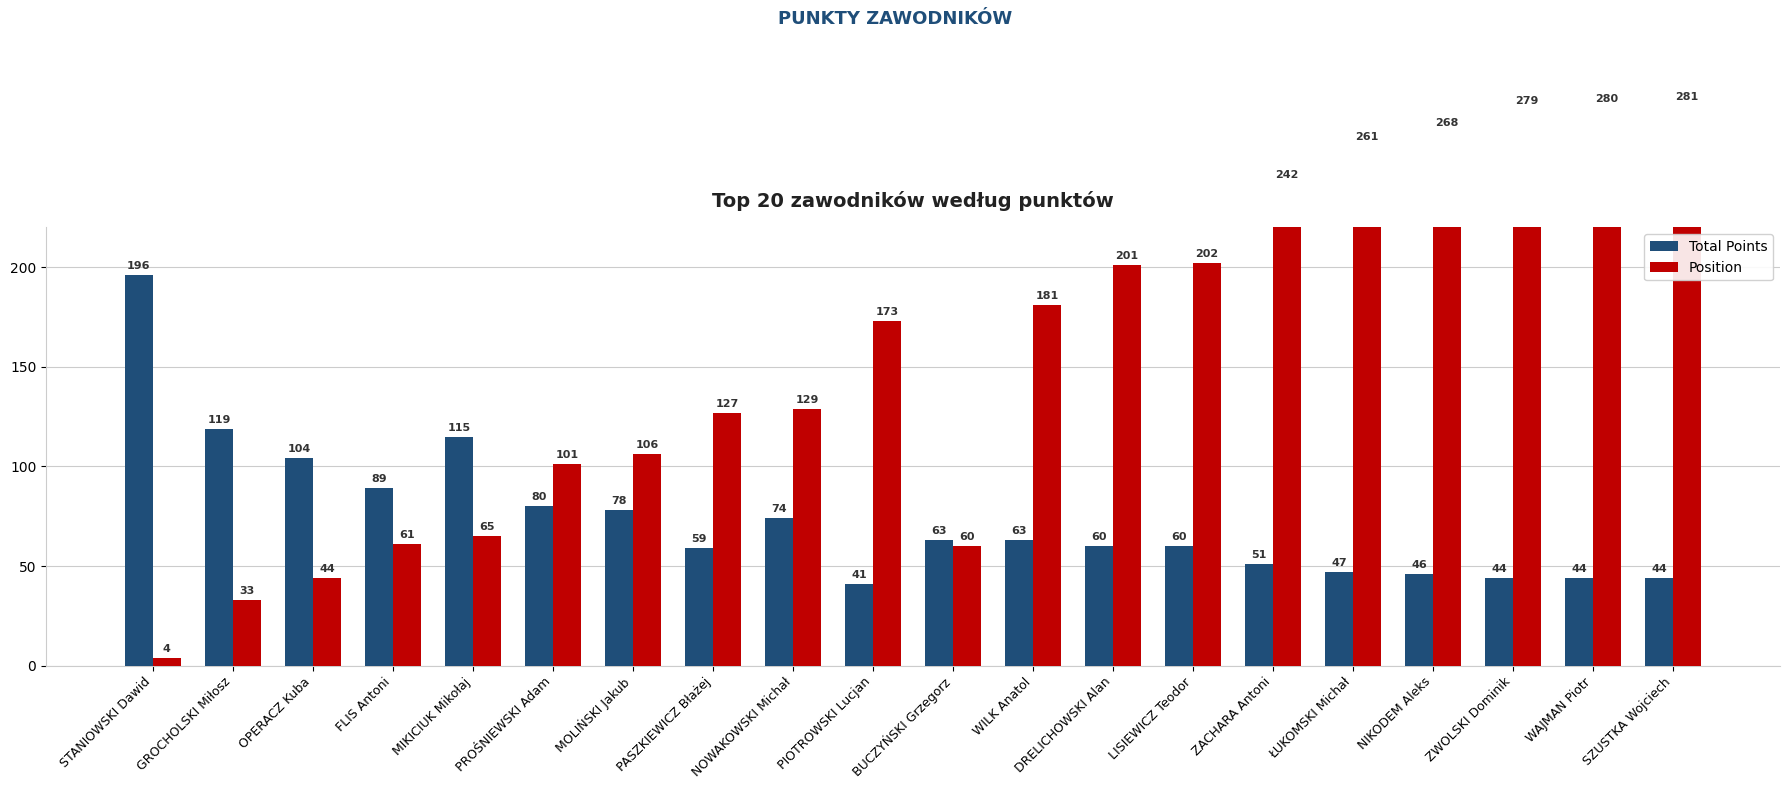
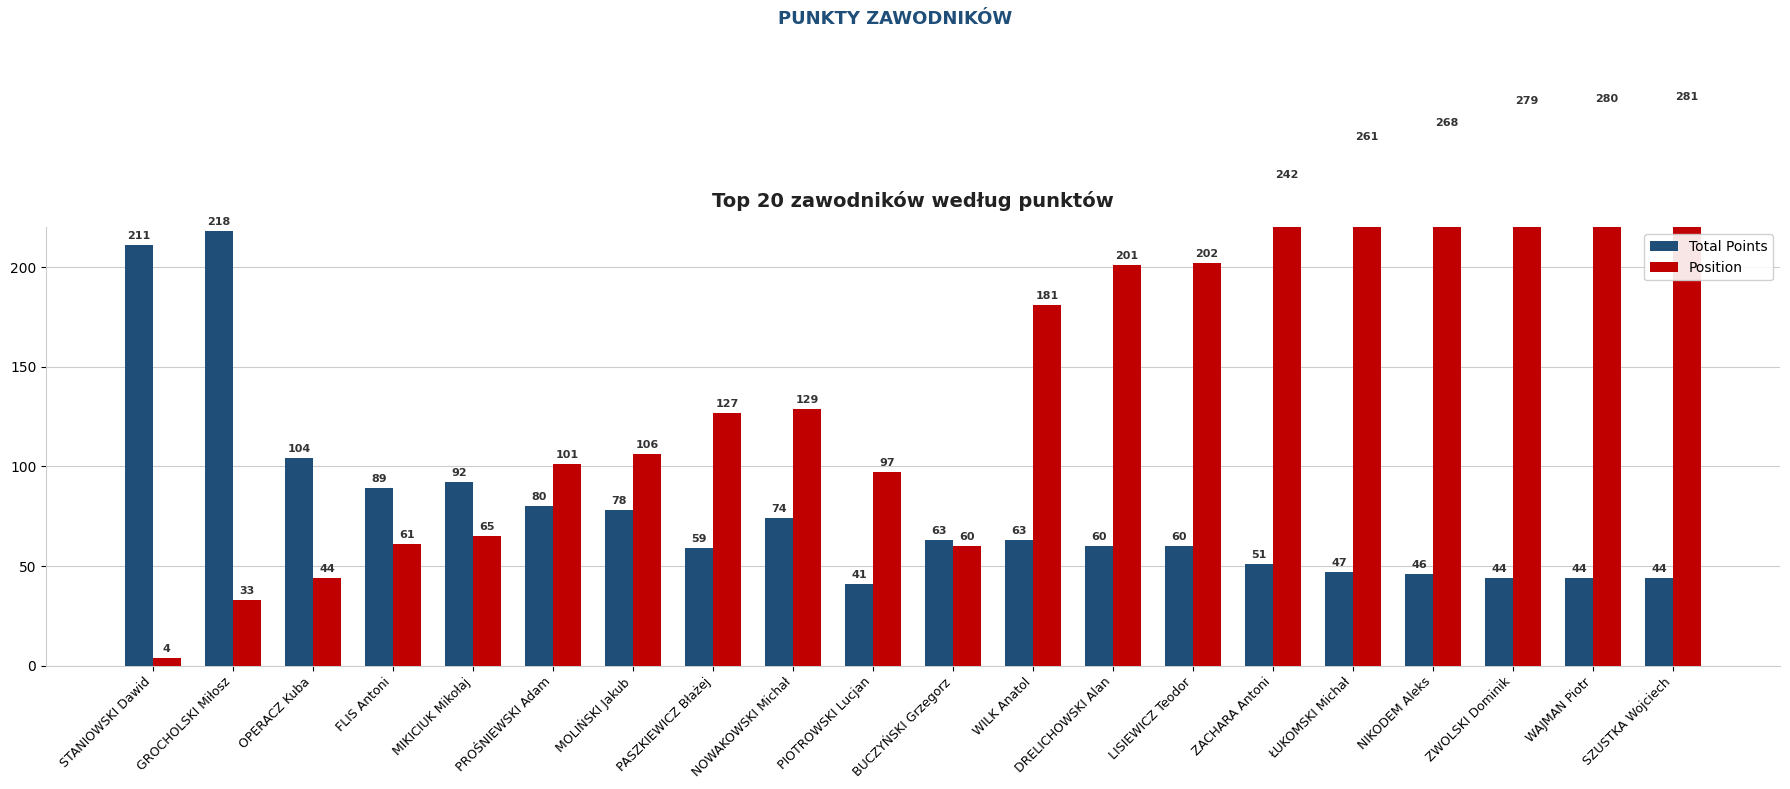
Total Points, STANIOWSKI Dawid: 196 -> 211
Total Points, GROCHOLSKI Miłosz: 119 -> 218
Total Points, MIKICIUK Mikołaj: 115 -> 92
Position, PIOTROWSKI Lucjan: 173 -> 97
